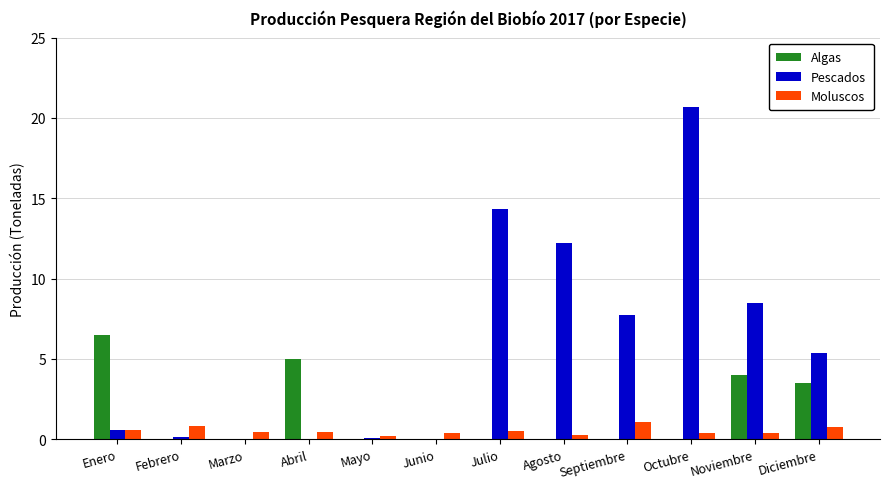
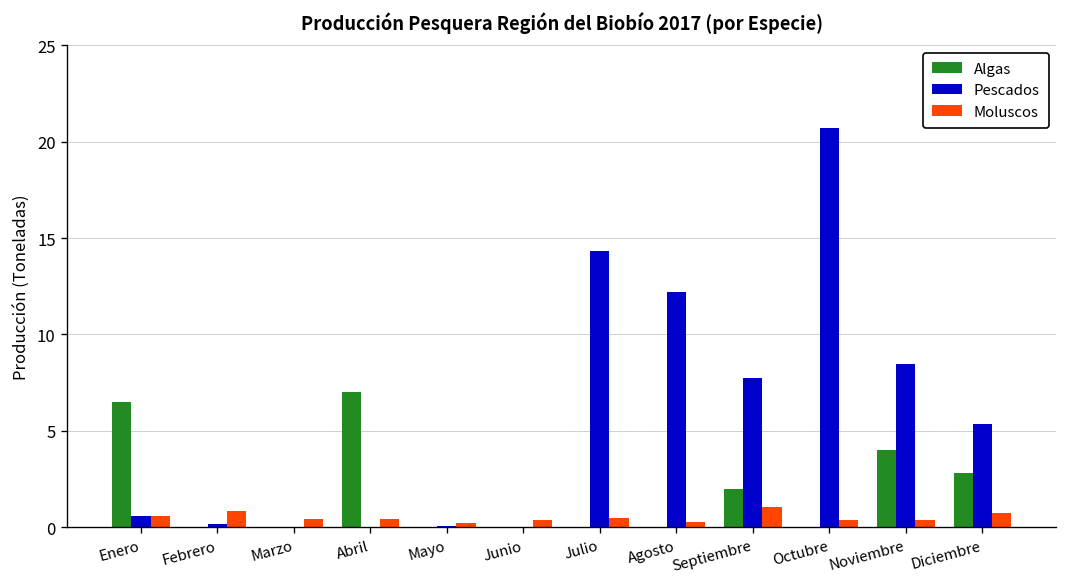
Algas, Abril: 5 -> 7
Algas, Septiembre: 0 -> 2
Algas, Diciembre: 3.5 -> 2.8
